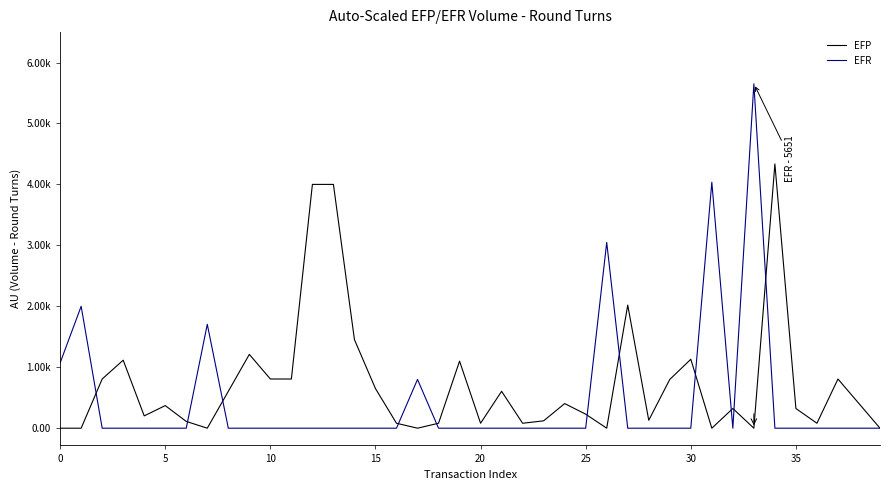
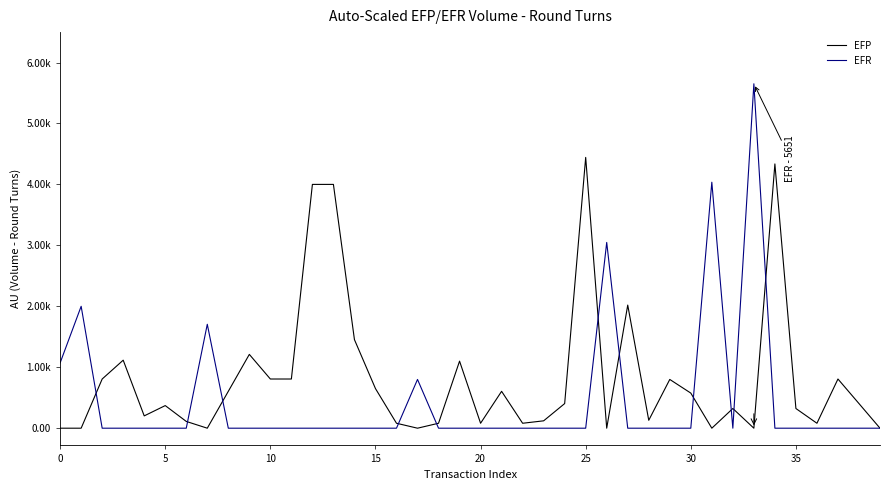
EFP, 25: 200 -> 4400
EFP, 30: 1100 -> 600
